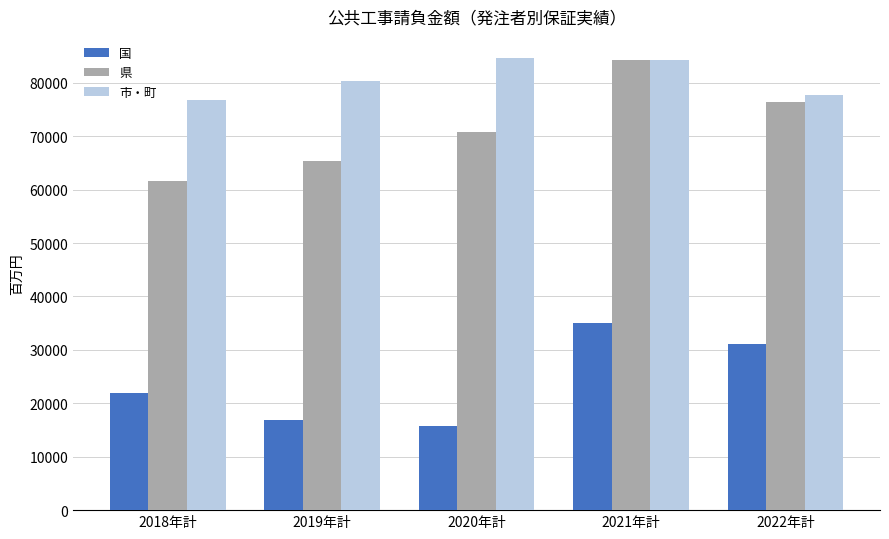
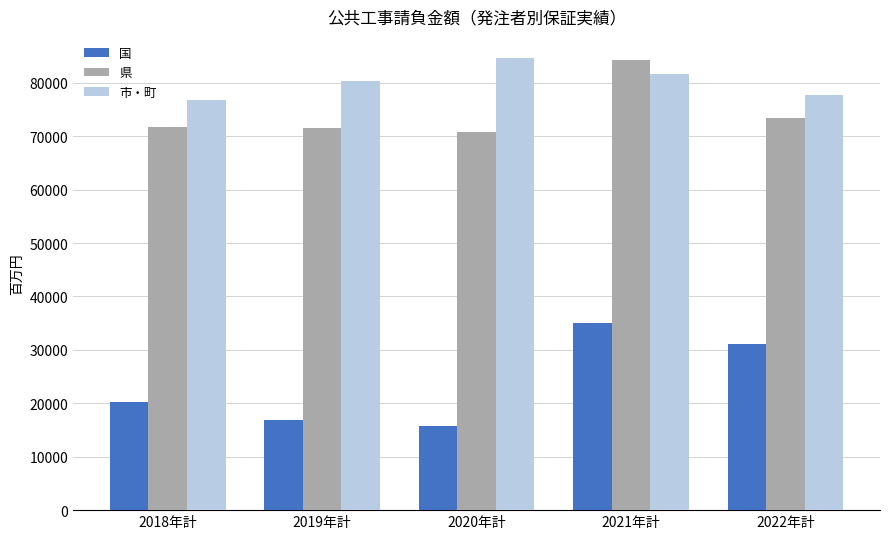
国, 2018年計: 22000 -> 20000
県, 2018年計: 62000 -> 72000
県, 2019年計: 65000 -> 71000
市・町, 2021年計: 84000 -> 82000
県, 2022年計: 76000 -> 73000
